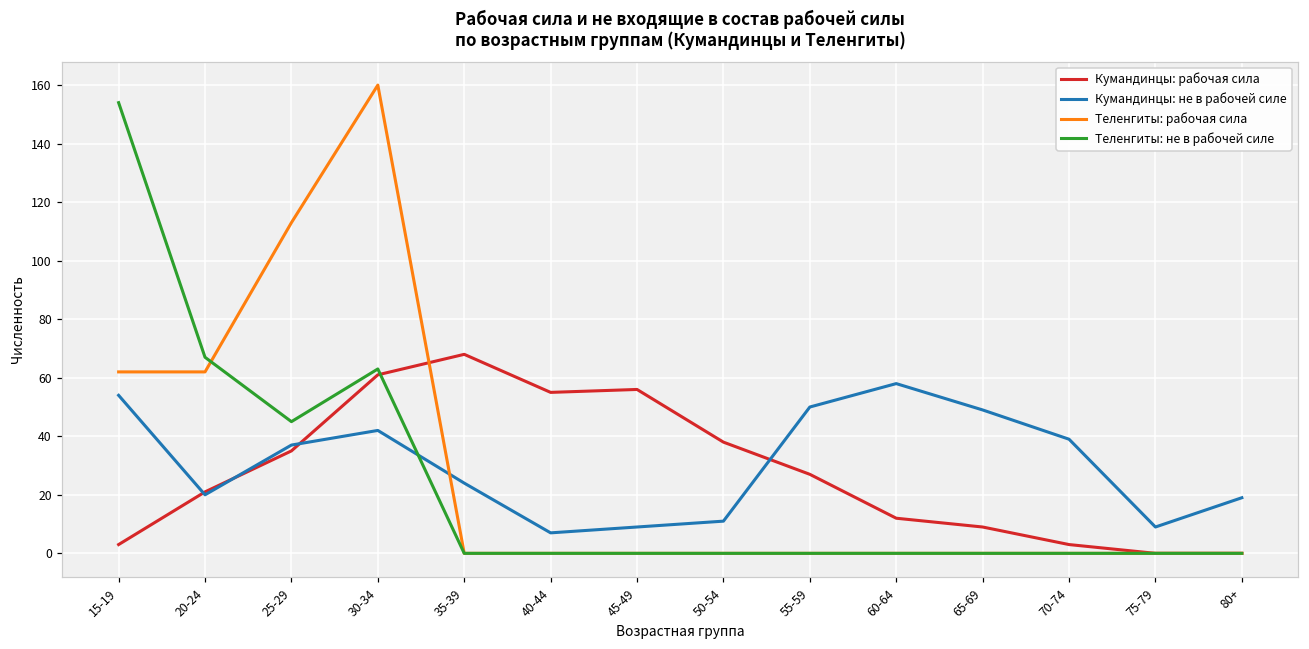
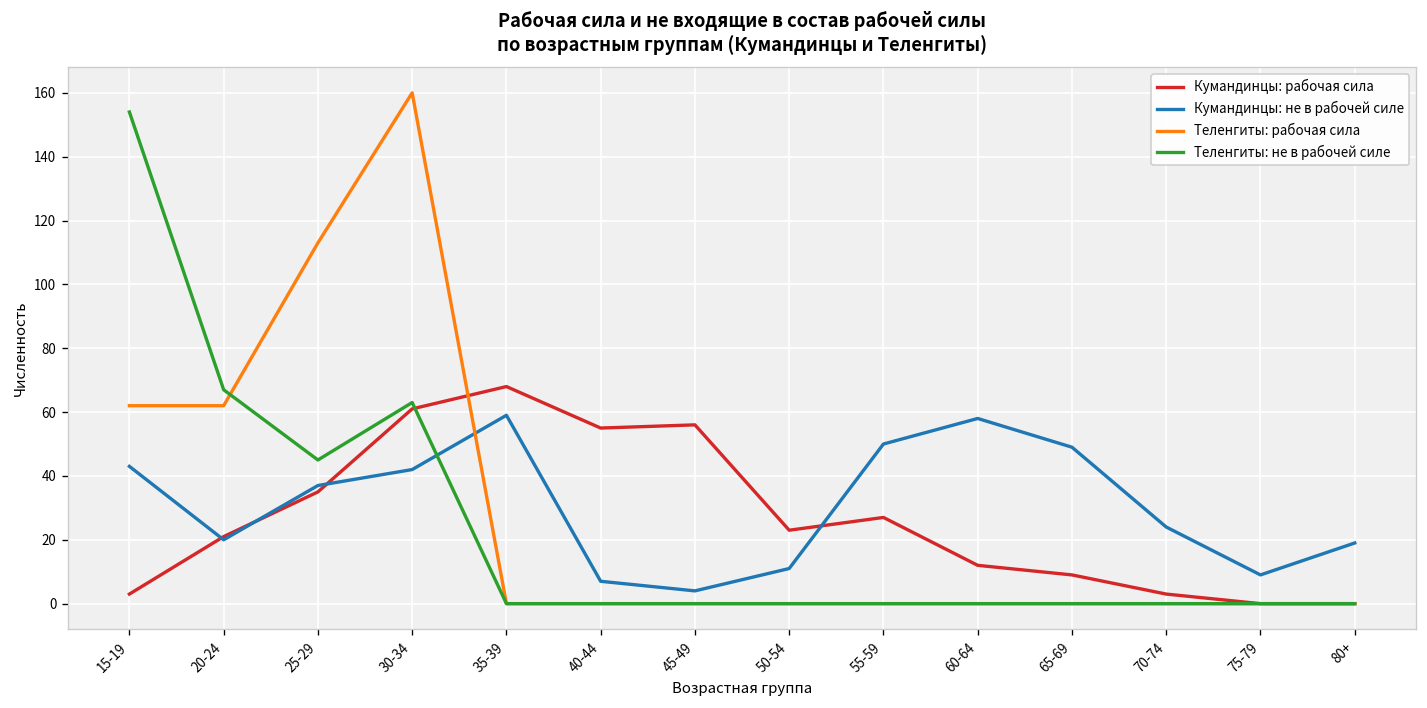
Кумандинцы: не в рабочей силе, 15-19: 54 -> 43
Кумандинцы: не в рабочей силе, 35-39: 24 -> 59
Кумандинцы: не в рабочей силе, 45-49: 9 -> 4
Кумандинцы: рабочая сила, 50-54: 38 -> 23
Кумандинцы: не в рабочей силе, 70-74: 39 -> 24
